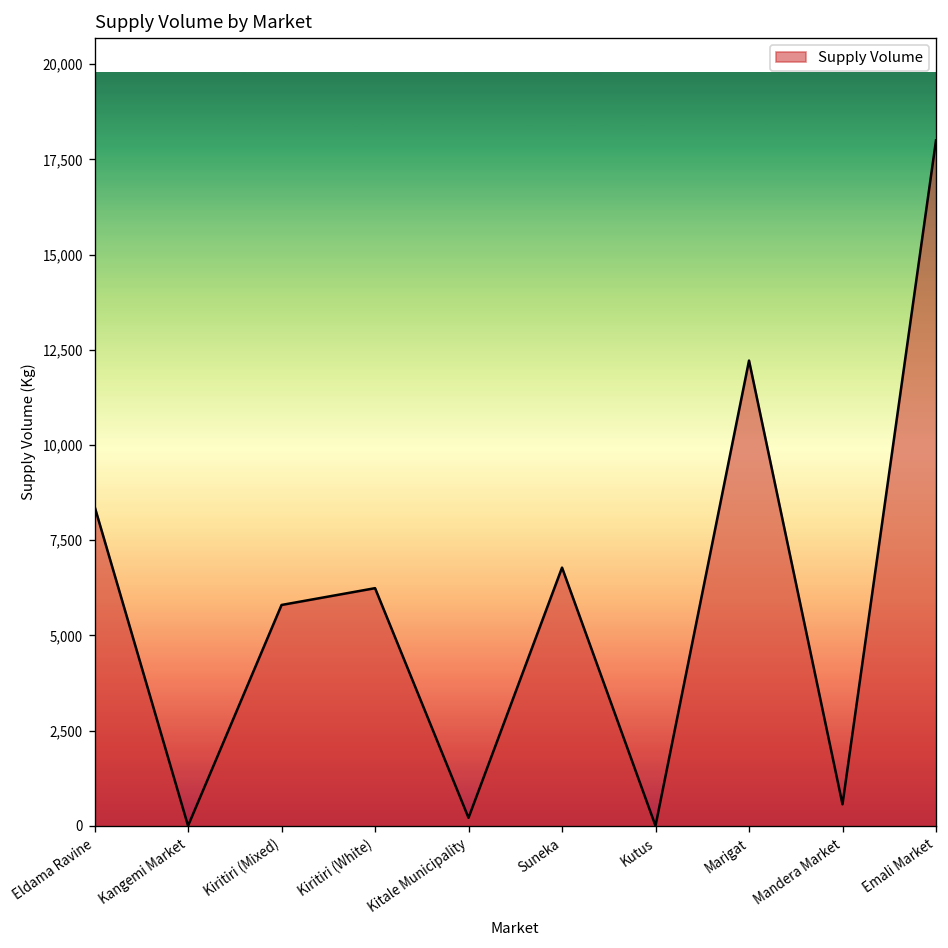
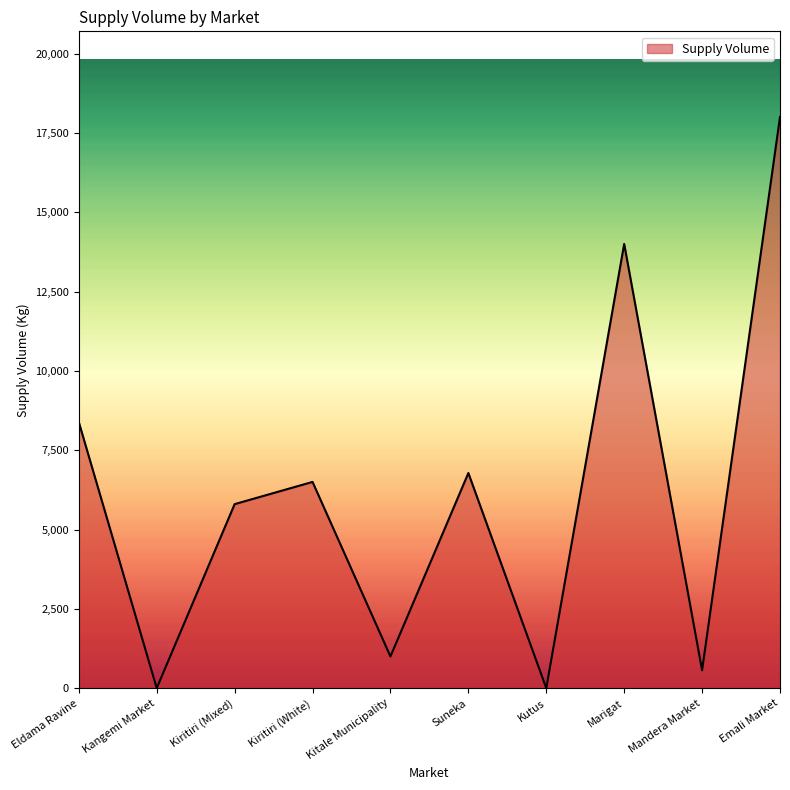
Kiritiri (White): 6,200 -> 6,500
Kitale Municipality: 200 -> 1,000
Marigat: 12,200 -> 14,000
